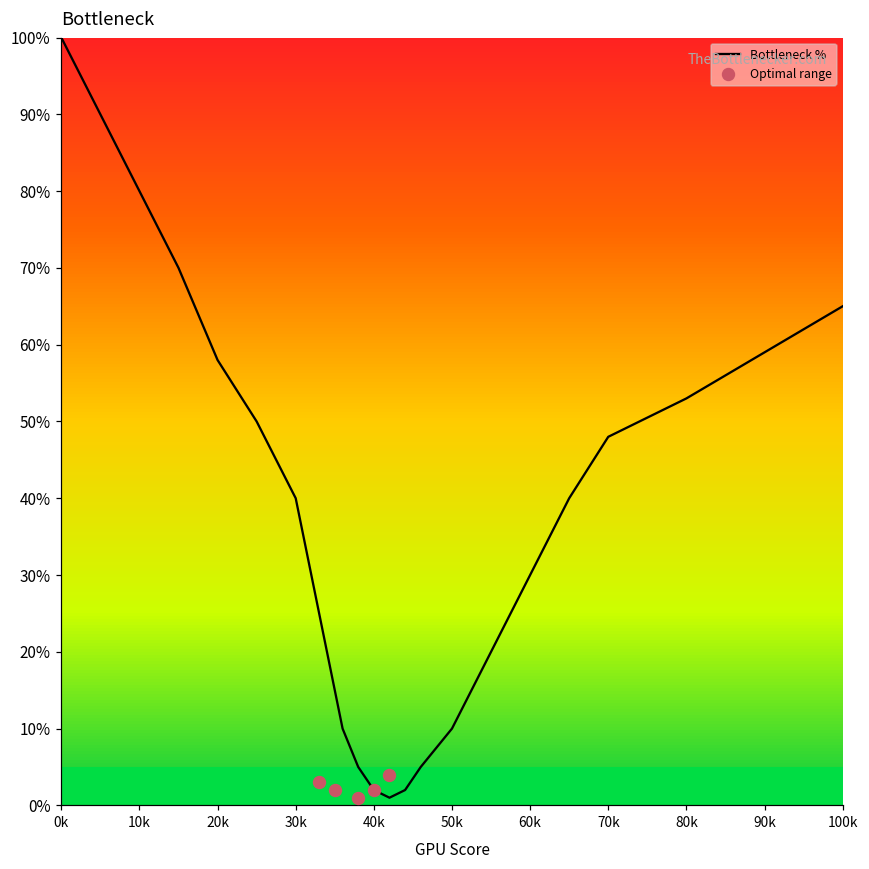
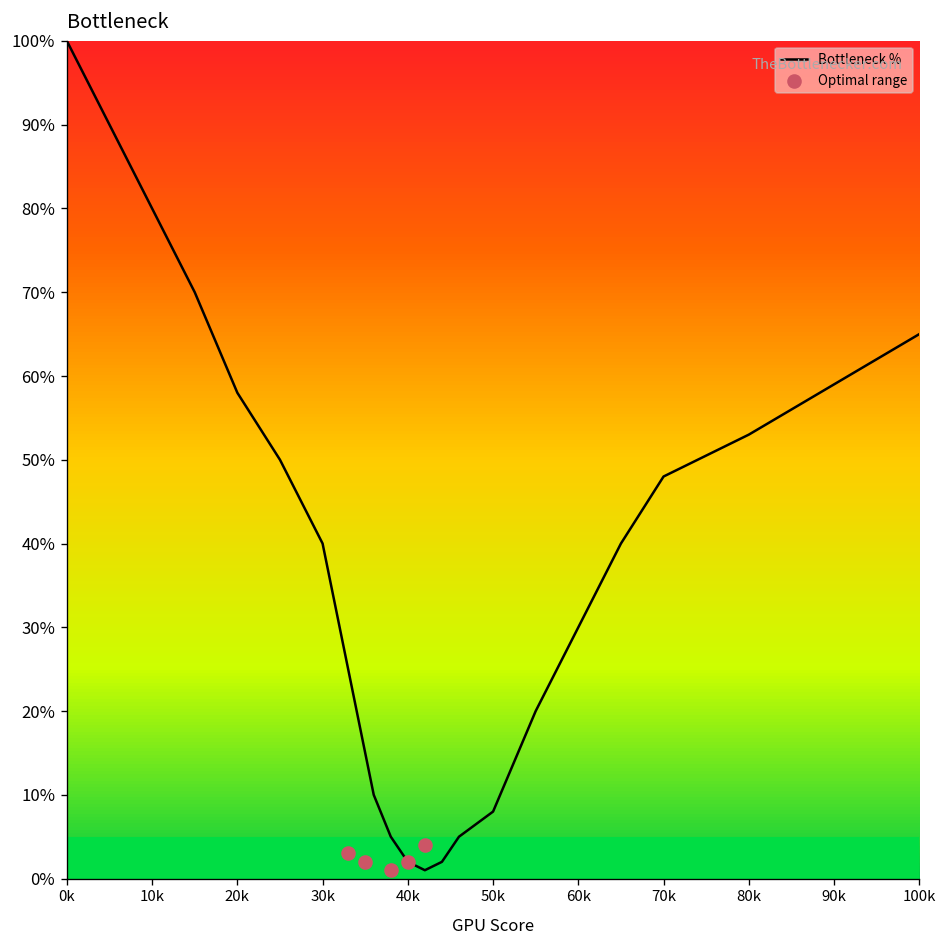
Bottleneck %, 50k: 10% -> 8%
